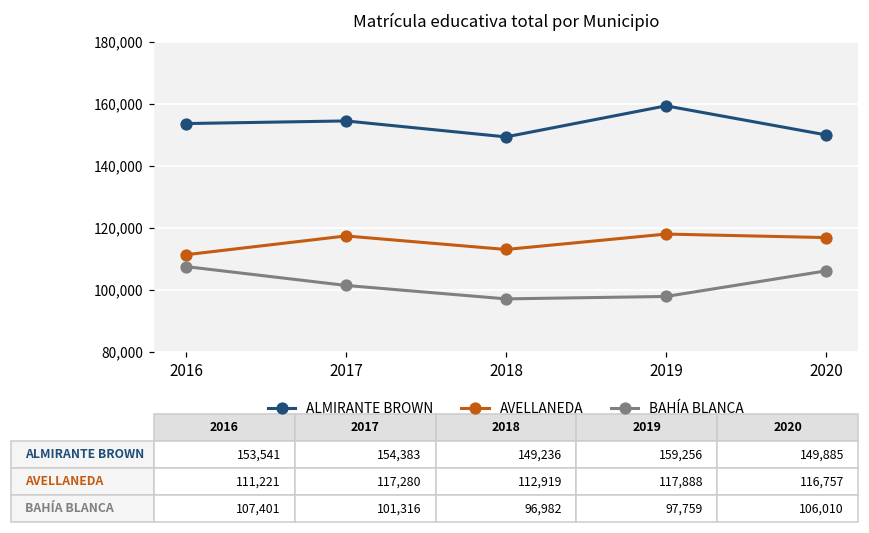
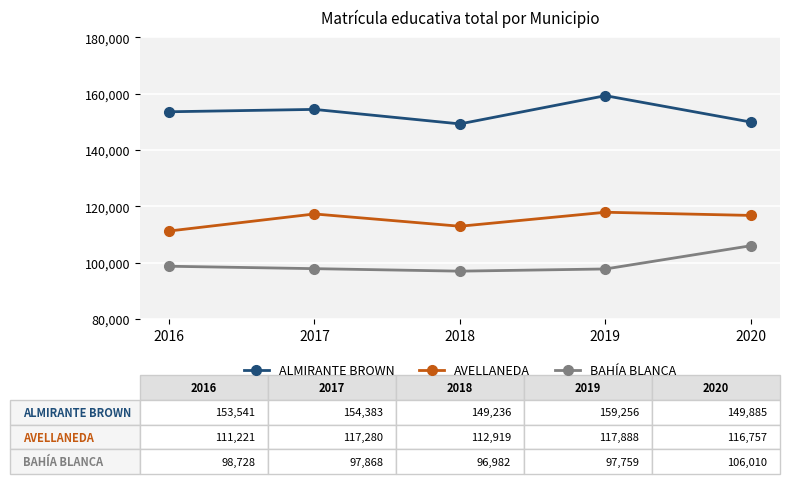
BAHÍA BLANCA, 2016: 107,401 -> 98,728
BAHÍA BLANCA, 2017: 101,316 -> 97,868
